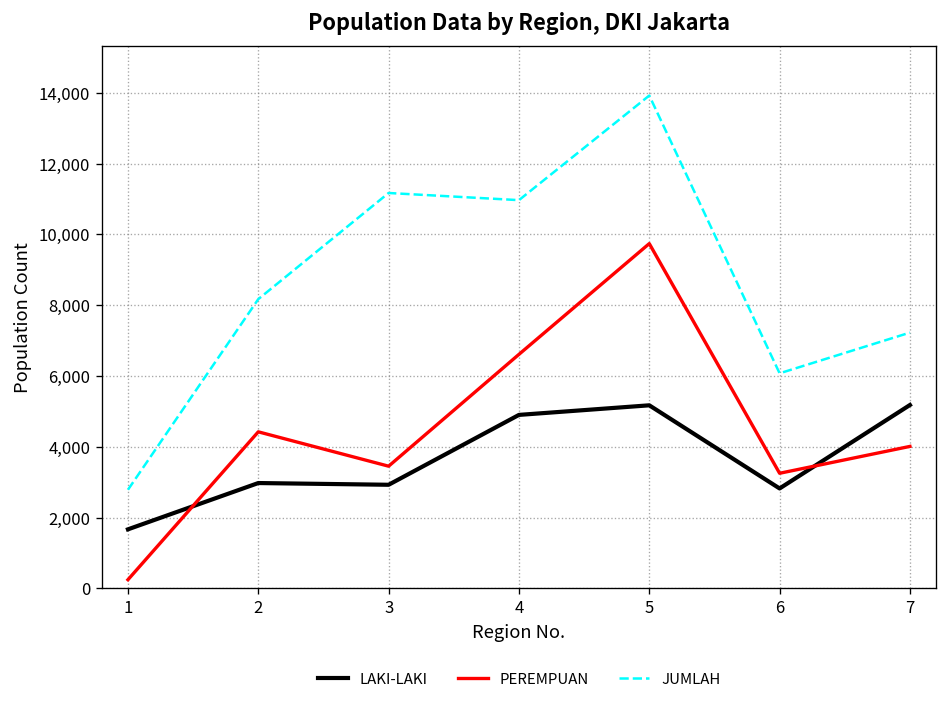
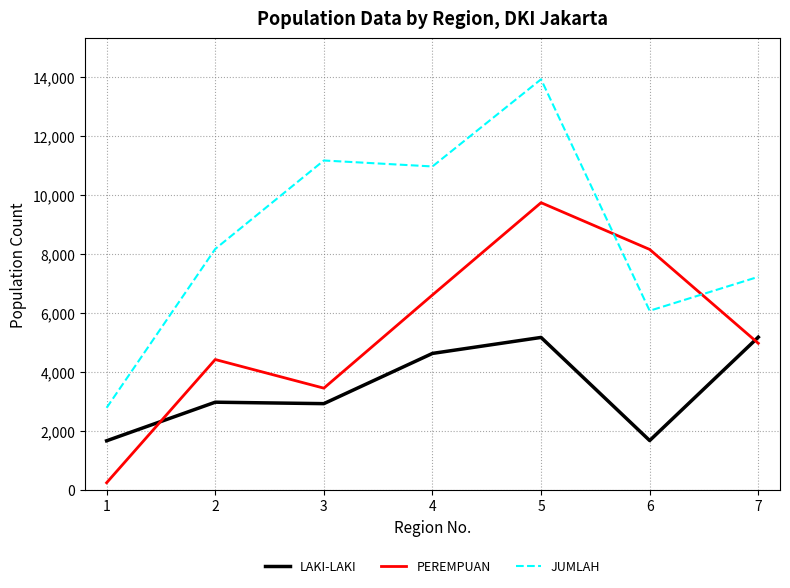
LAKI-LAKI, 4: 4,900 -> 4,600
LAKI-LAKI, 6: 2,800 -> 1,700
PEREMPUAN, 6: 3,300 -> 8,200
PEREMPUAN, 7: 4,000 -> 5,000
